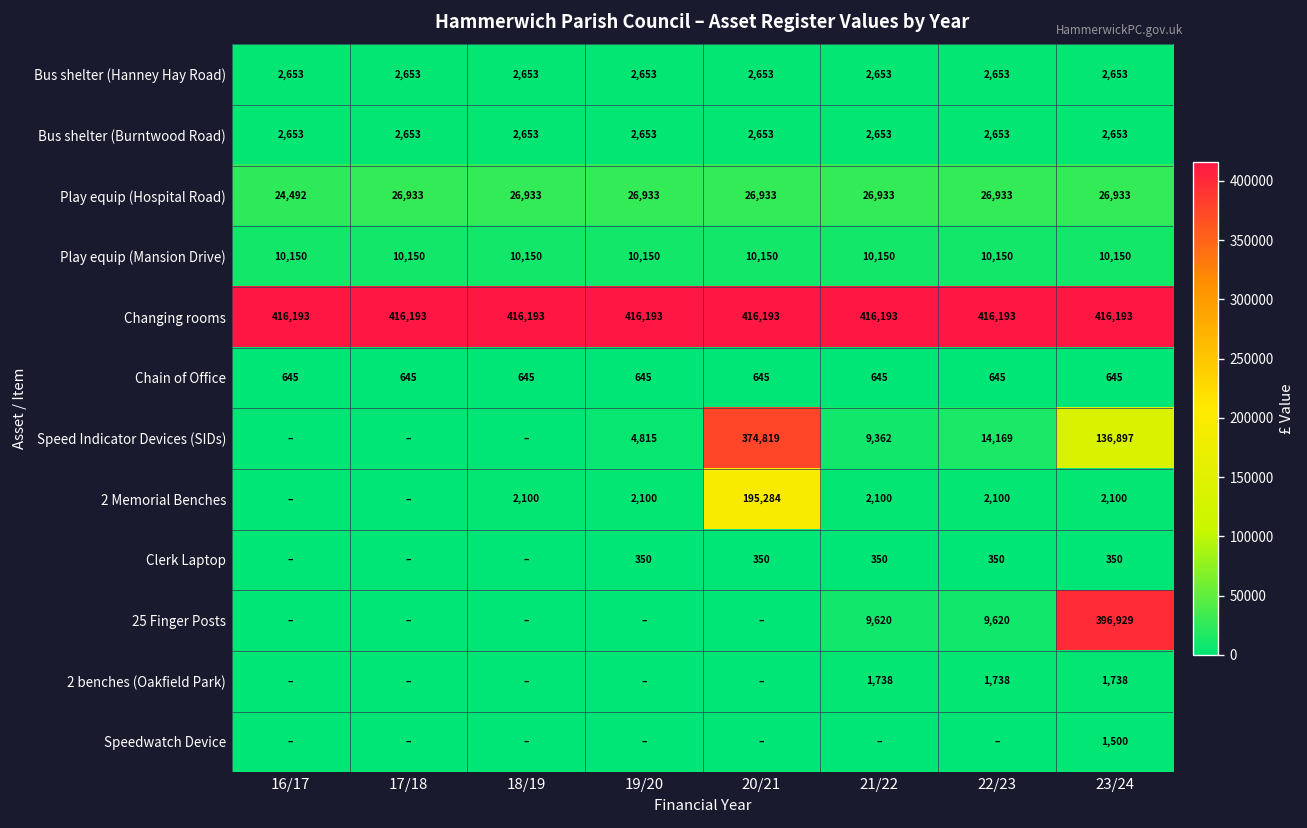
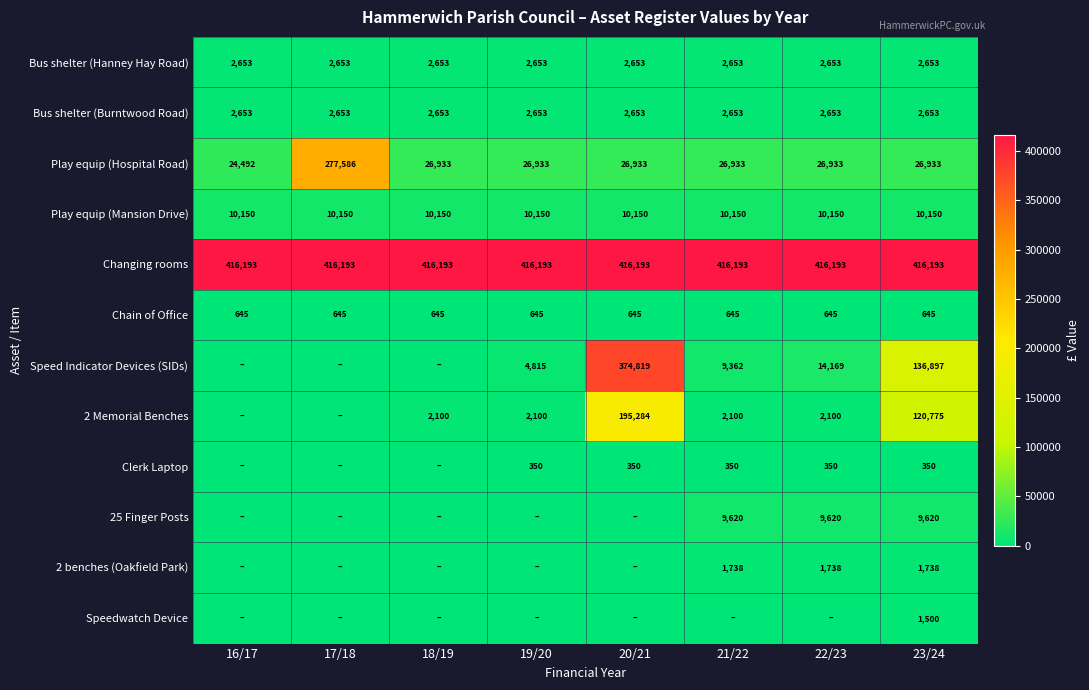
Play equip (Hospital Road), 17/18: 26,933 -> 277,586
2 Memorial Benches, 23/24: 2,100 -> 120,775
25 Finger Posts, 23/24: 396,929 -> 9,620
